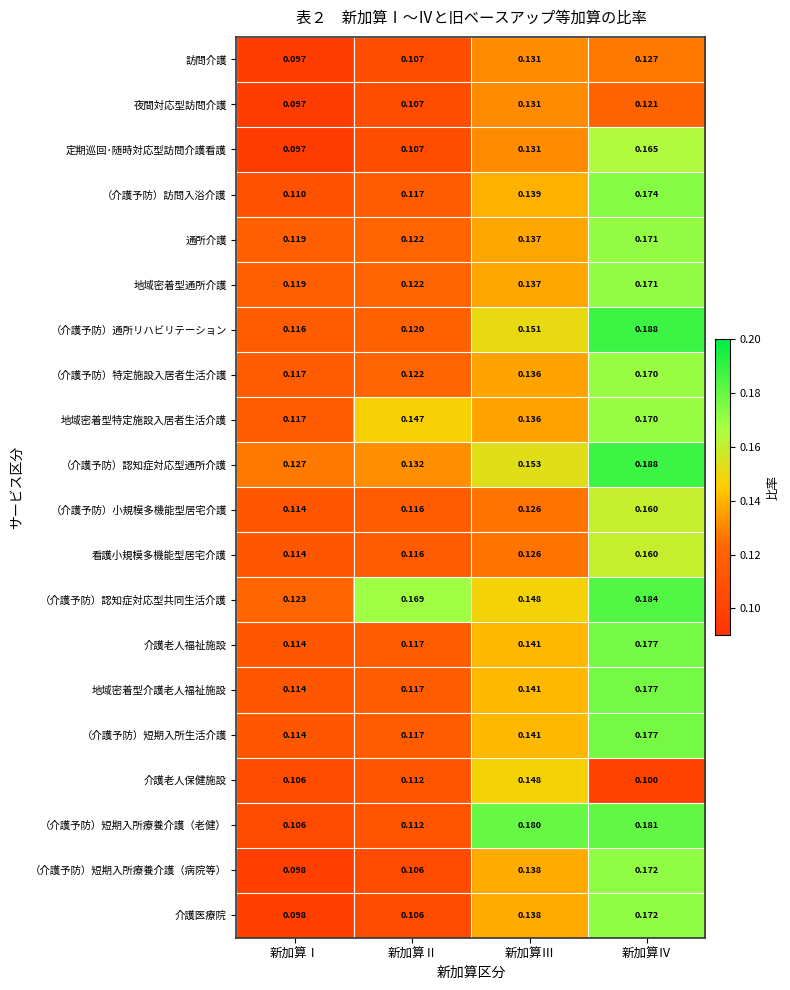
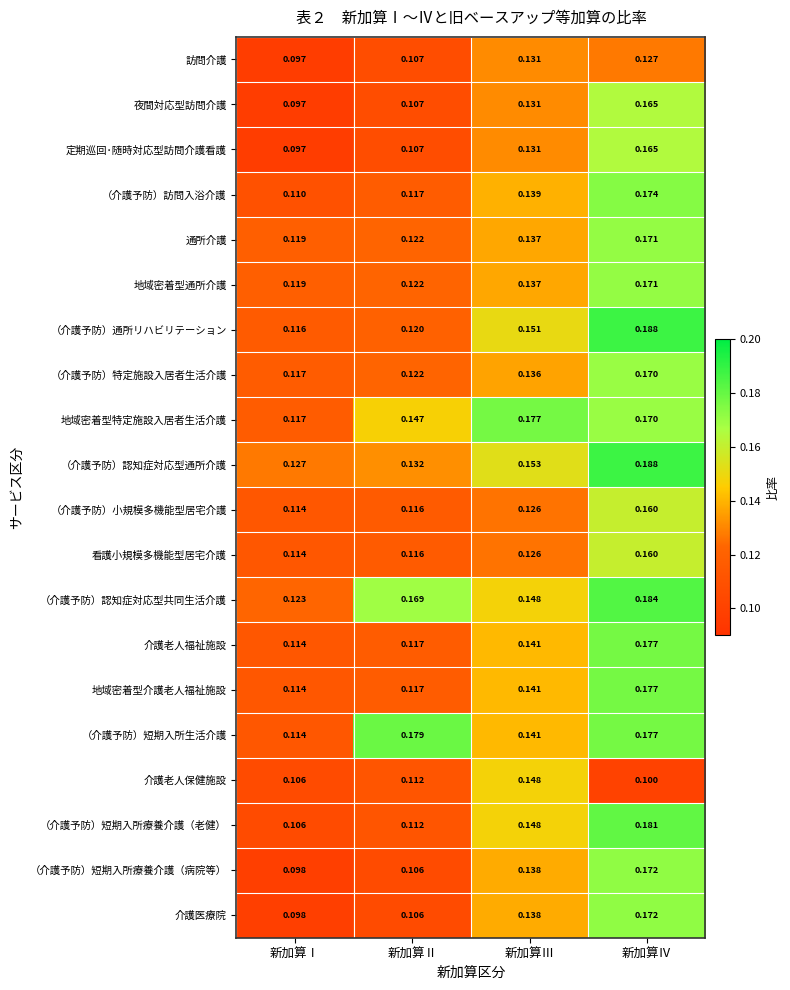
夜間対応型訪問介護, 新加算Ⅳ: 0.121 -> 0.165
地域密着型特定施設入居者生活介護, 新加算Ⅲ: 0.136 -> 0.177
（介護予防）短期入所生活介護, 新加算Ⅱ: 0.117 -> 0.179
（介護予防）短期入所療養介護（老健）, 新加算Ⅲ: 0.180 -> 0.148
